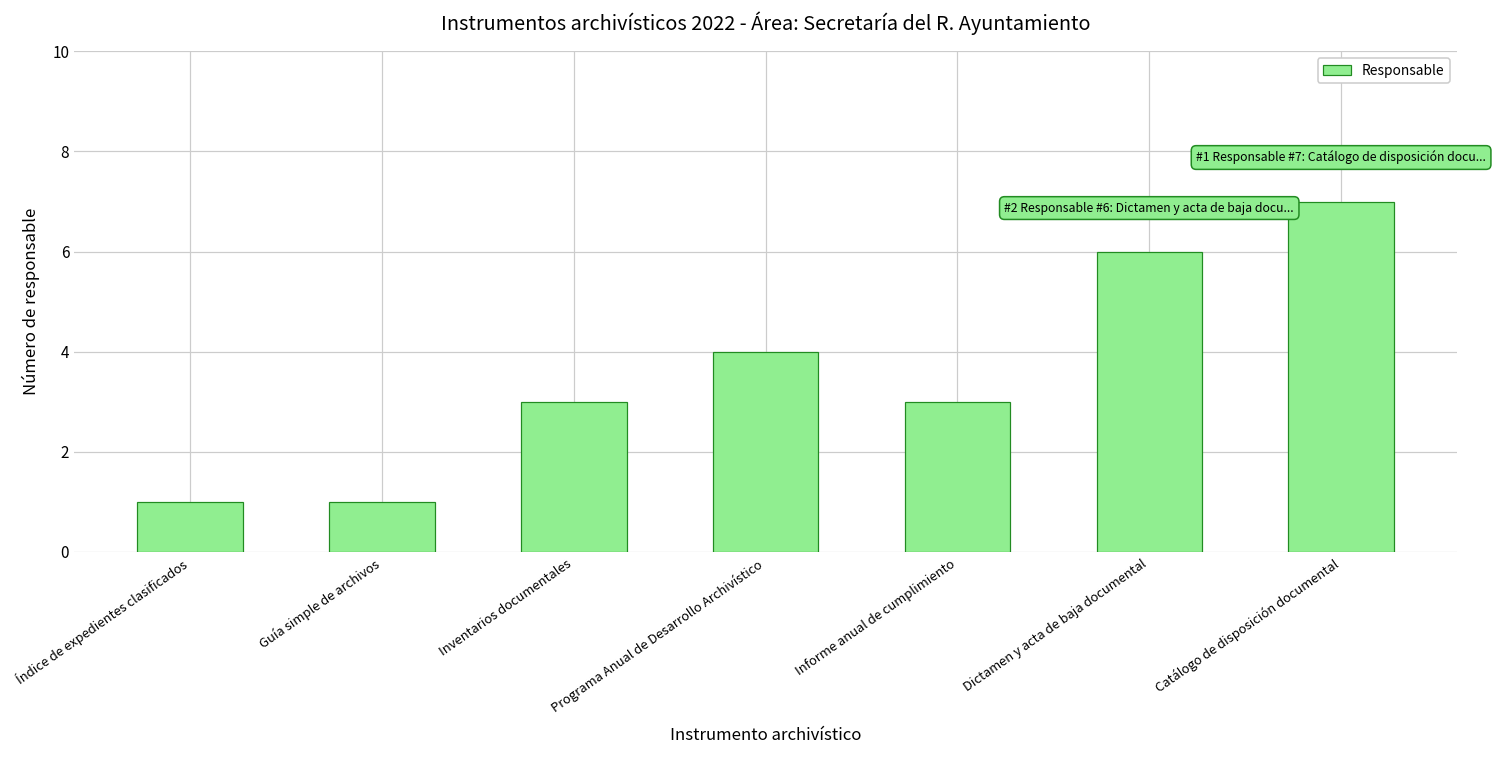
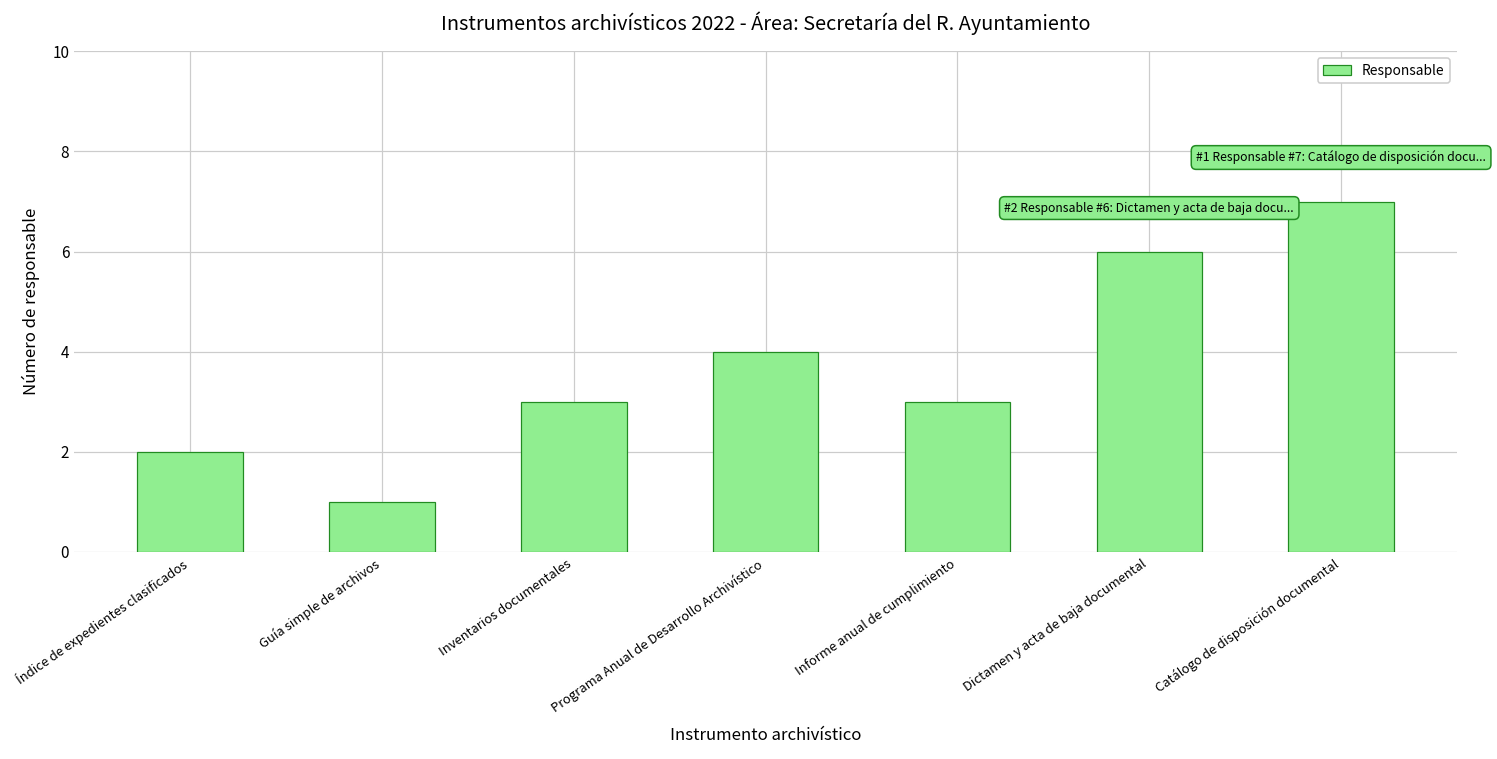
Índice de expedientes clasificados: 1 -> 2
